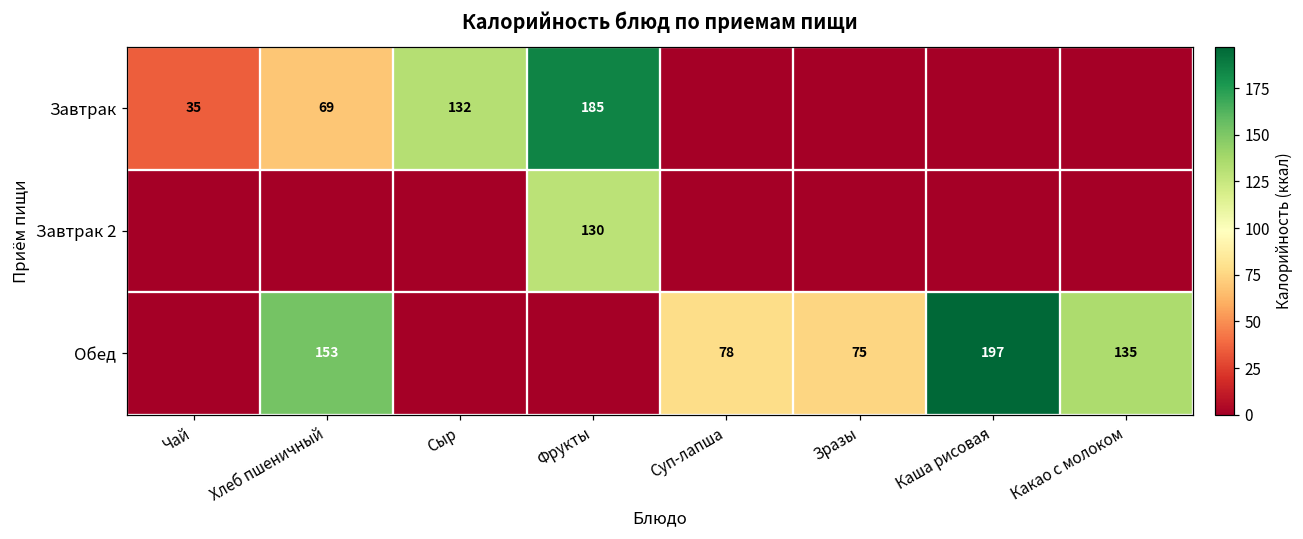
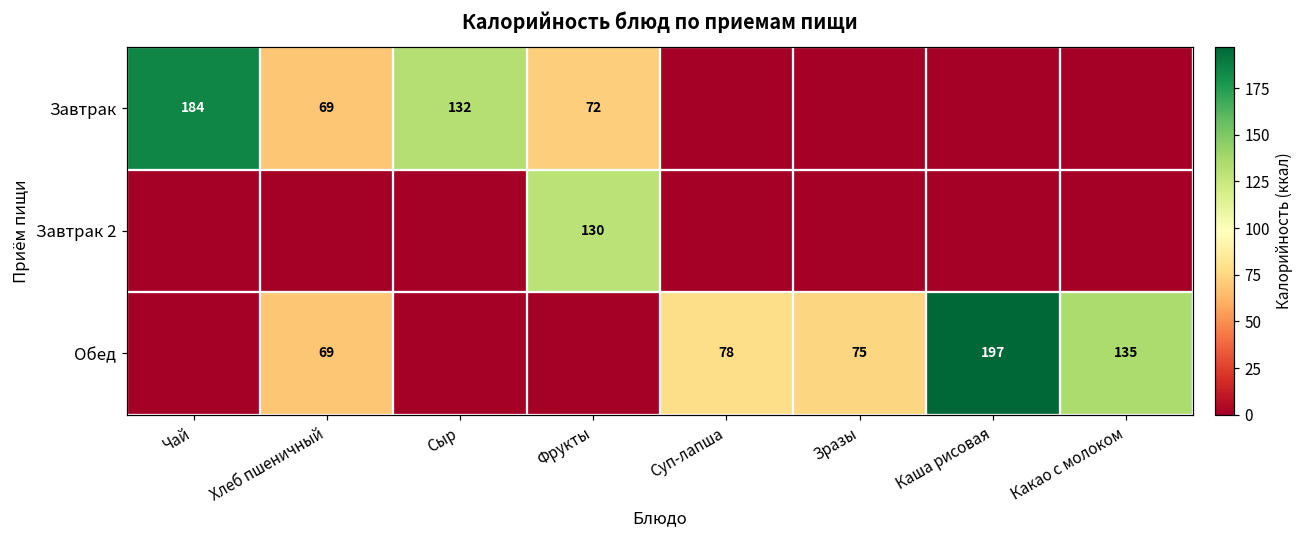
Завтрак, Чай: 35 -> 184
Завтрак, Фрукты: 185 -> 72
Обед, Хлеб пшеничный: 153 -> 69
